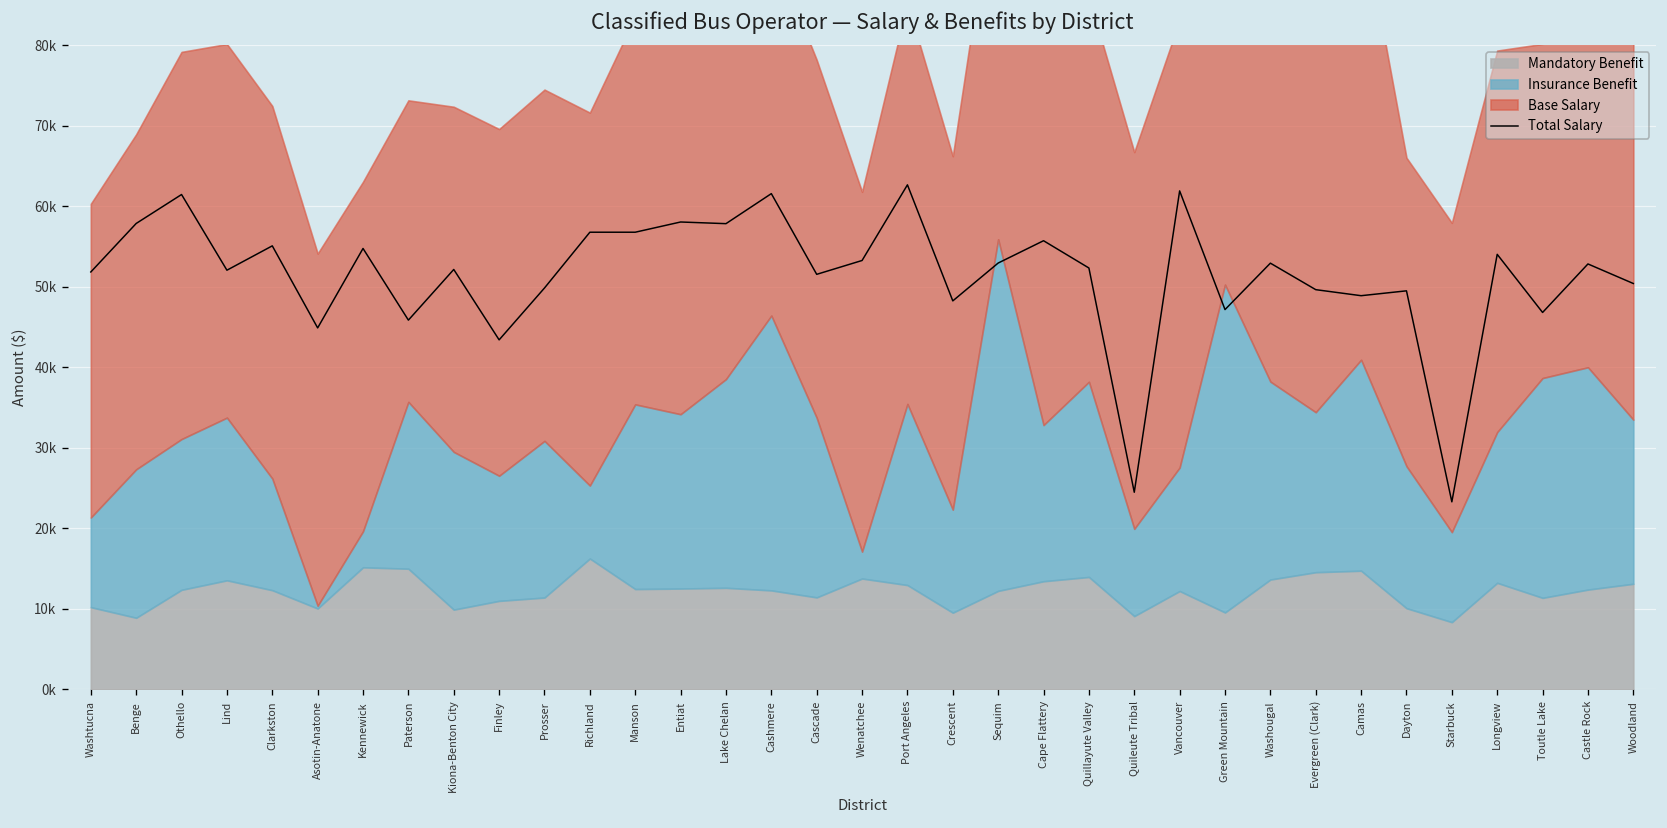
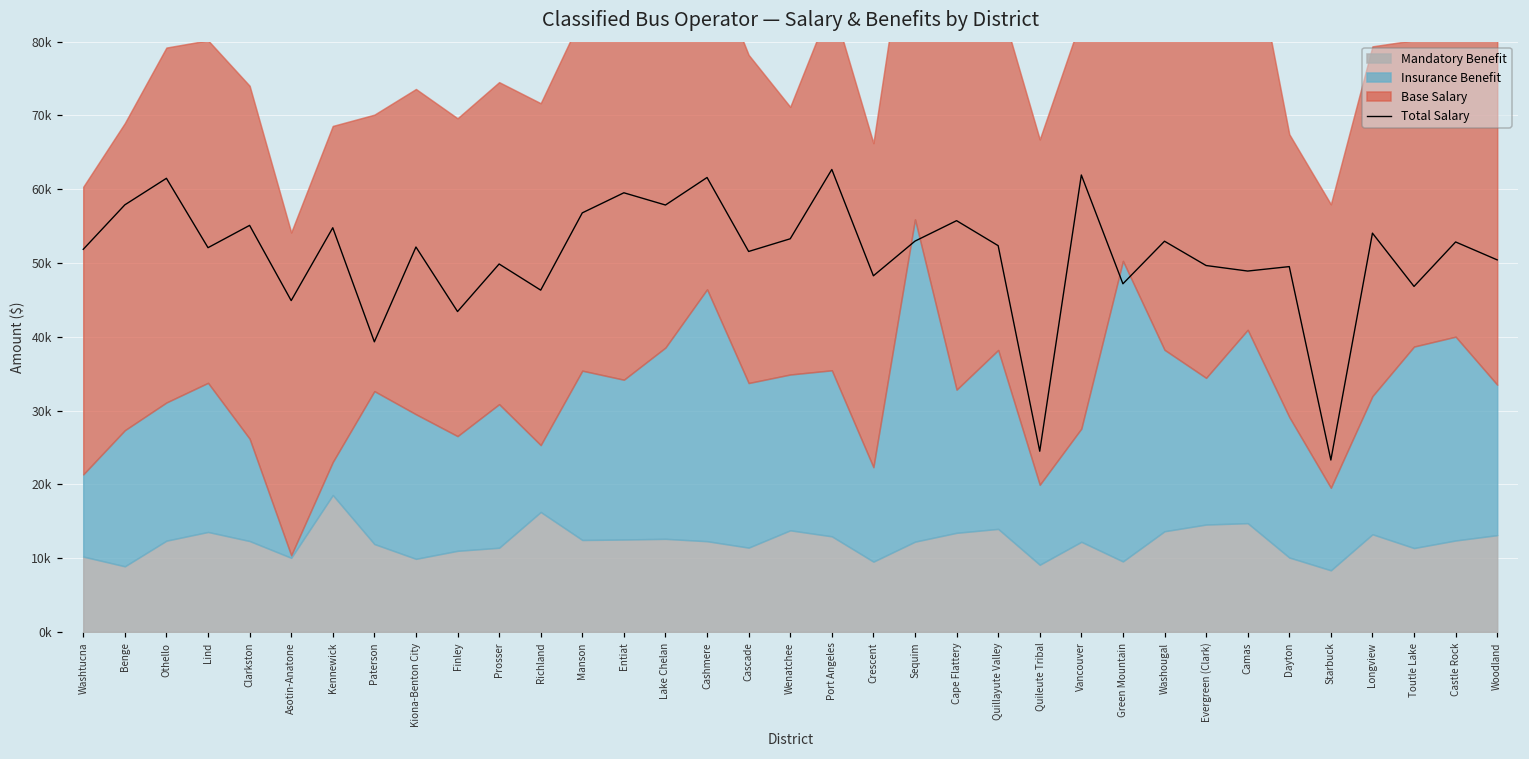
Base Salary, Clarkston: 46000 -> 48000
Mandatory Benefit, Kennewick: 15000 -> 19000
Base Salary, Kennewick: 43000 -> 46000
Total Salary, Paterson: 46000 -> 39000
Mandatory Benefit, Paterson: 15000 -> 12000
Base Salary, Kiona-Benton City: 43000 -> 44000
Total Salary, Richland: 57000 -> 46000
Total Salary, Entiat: 58000 -> 60000
Insurance Benefit, Wenatchee: 3000 -> 21000
Base Salary, Wenatchee: 45000 -> 36000
Insurance Benefit, Dayton: 18000 -> 19000
